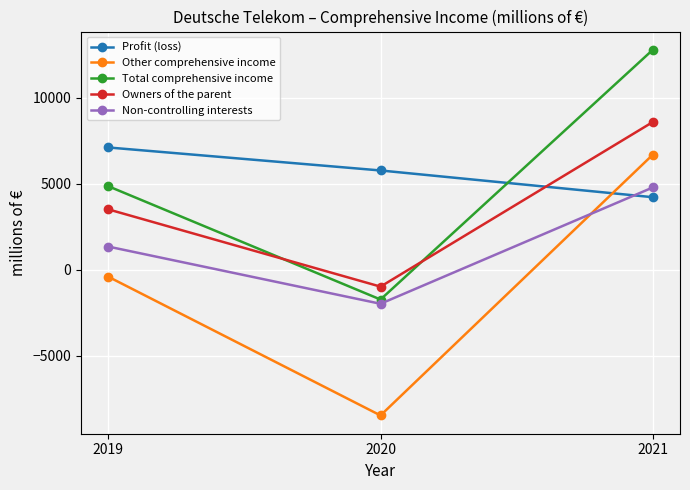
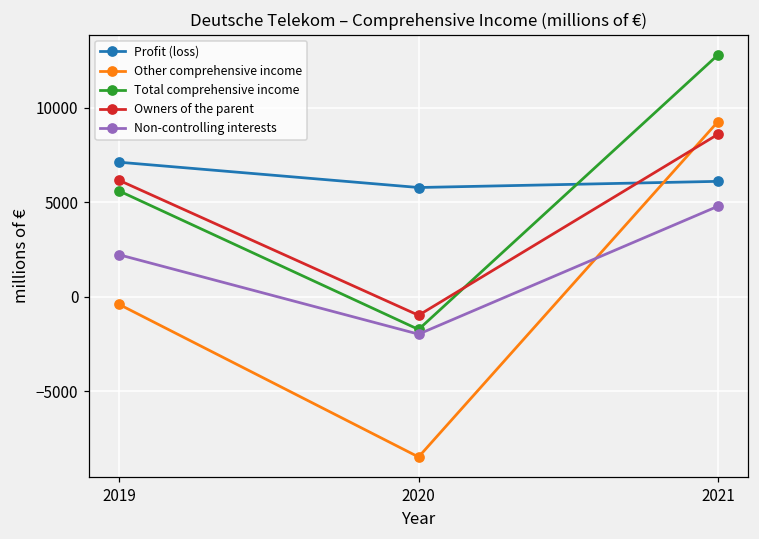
Total comprehensive income, 2019: 4900 -> 5600
Owners of the parent, 2019: 3500 -> 6200
Non-controlling interests, 2019: 1300 -> 2200
Profit (loss), 2021: 4200 -> 6100
Other comprehensive income, 2021: 6700 -> 9300
